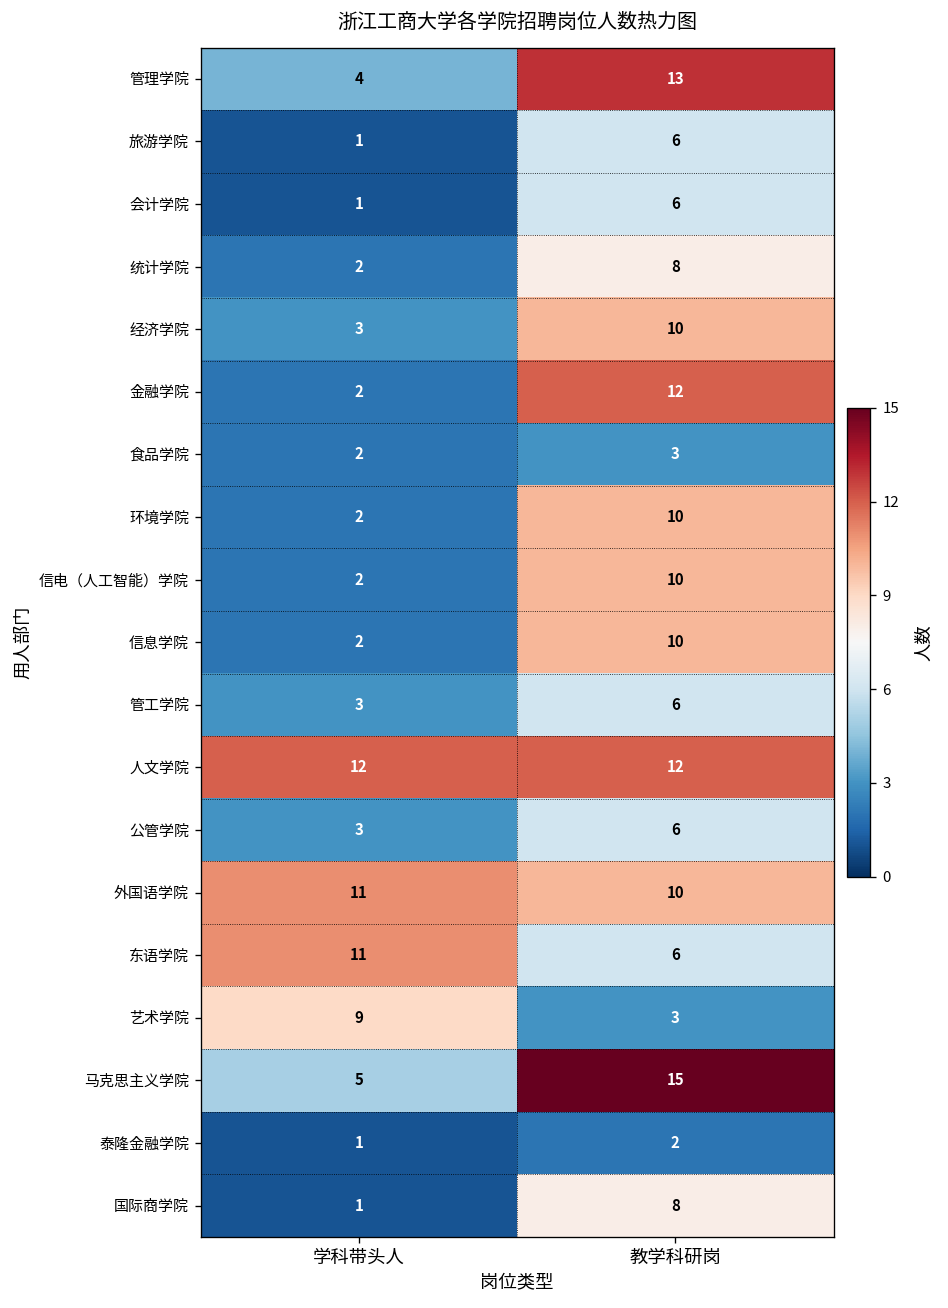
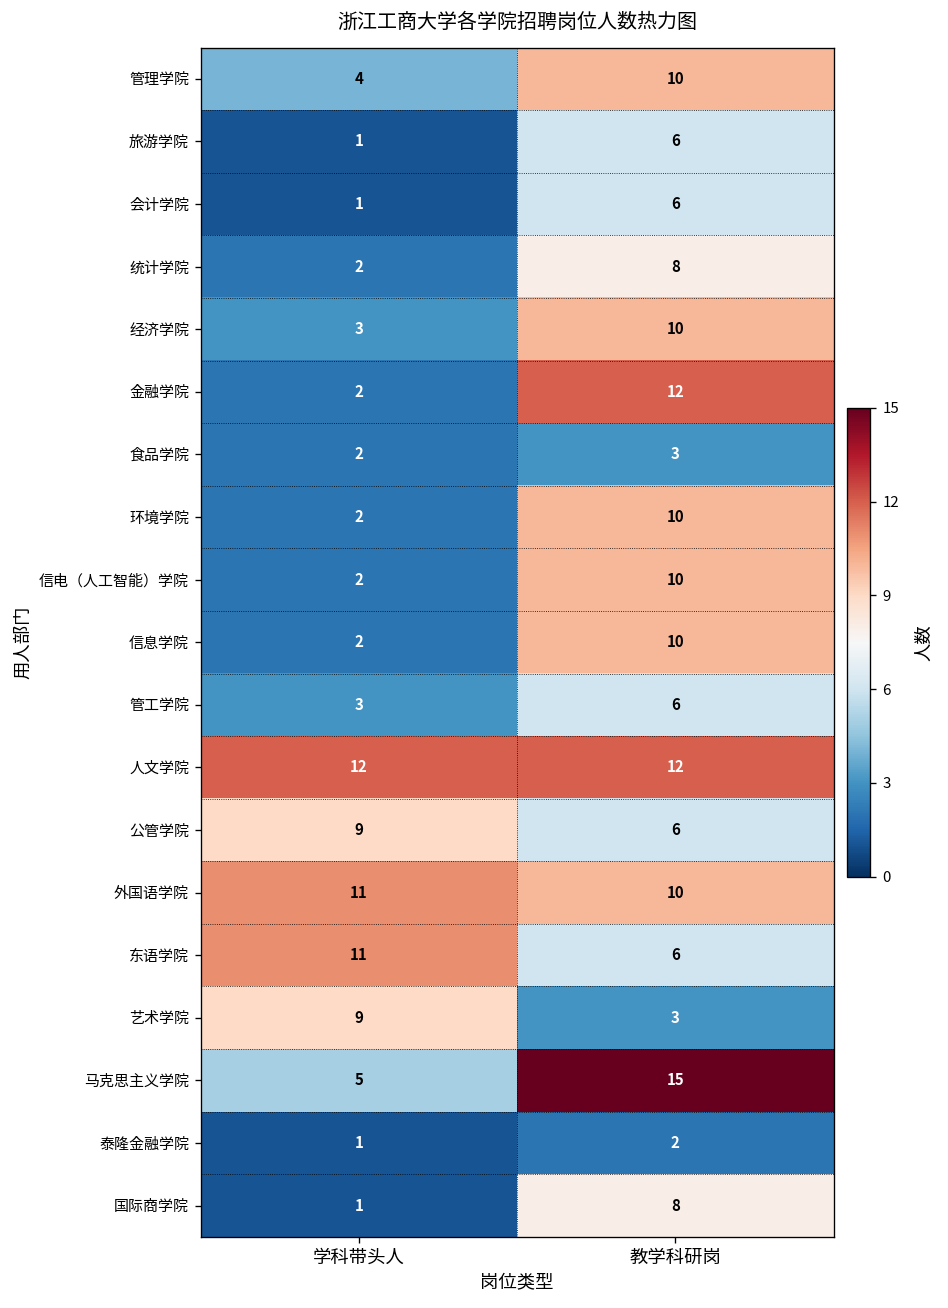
管理学院, 教学科研岗: 13 -> 10
公管学院, 学科带头人: 3 -> 9
